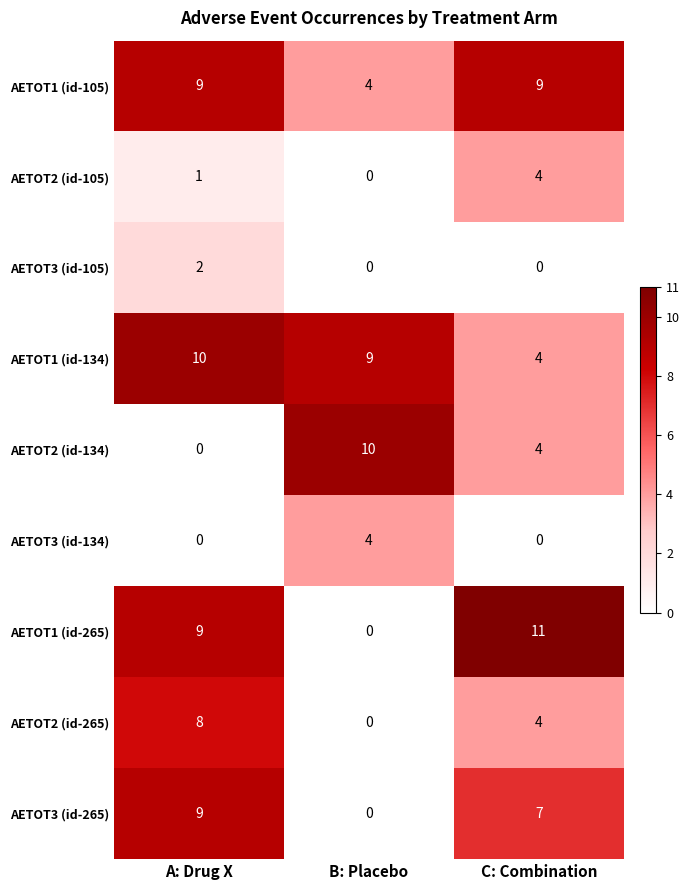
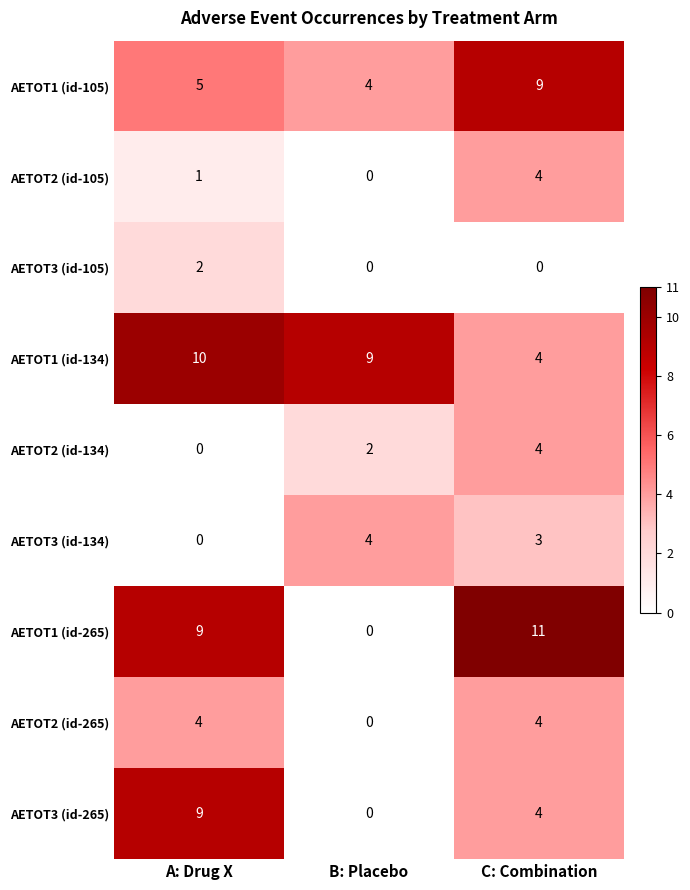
AETOT1 (id-105), A: Drug X: 9 -> 5
AETOT2 (id-134), B: Placebo: 10 -> 2
AETOT3 (id-134), C: Combination: 0 -> 3
AETOT2 (id-265), A: Drug X: 8 -> 4
AETOT3 (id-265), C: Combination: 7 -> 4
